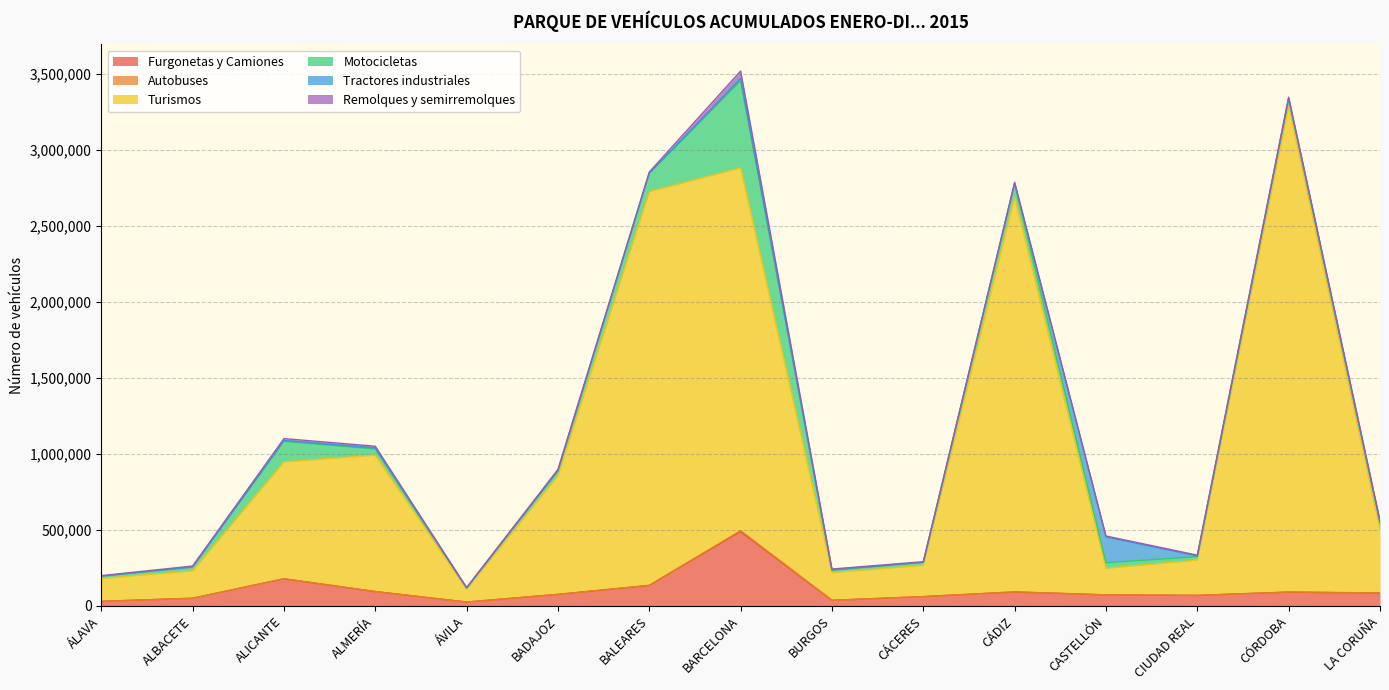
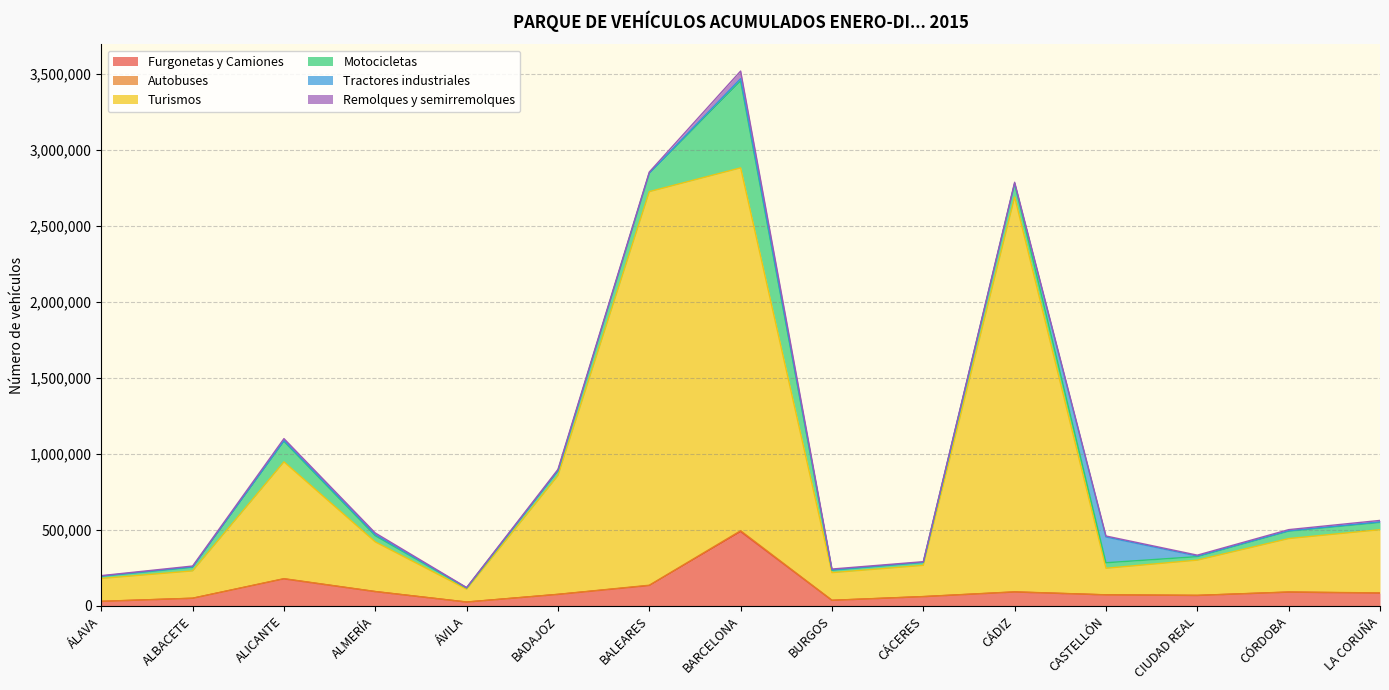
Turismos, ALMERÍA: 900,000 -> 330,000
Turismos, CÓRDOBA: 3,190,000 -> 350,000
